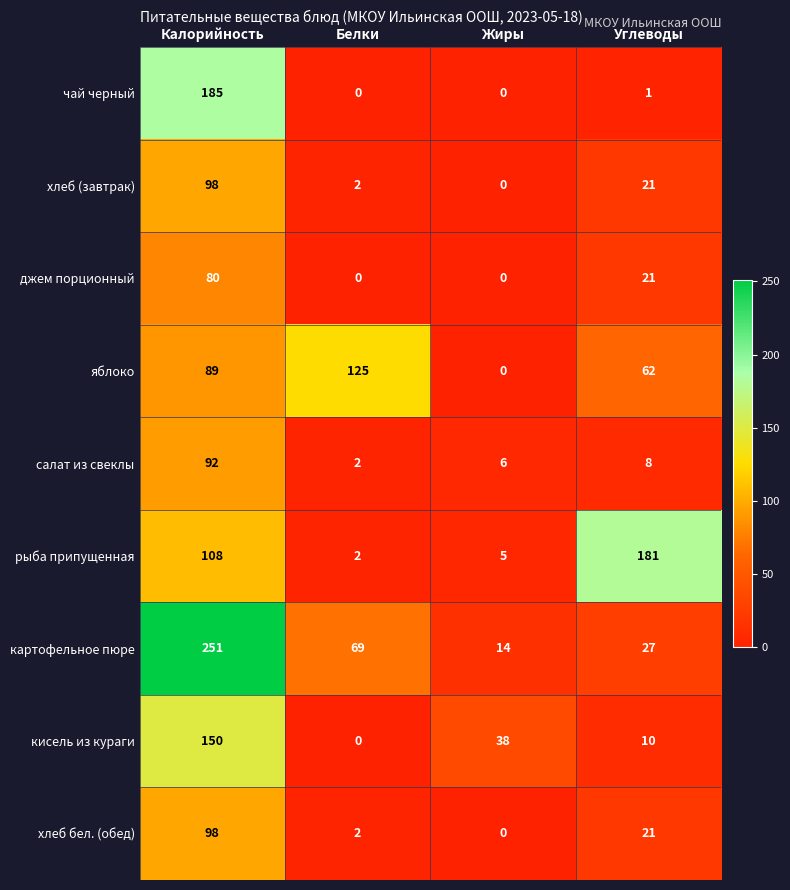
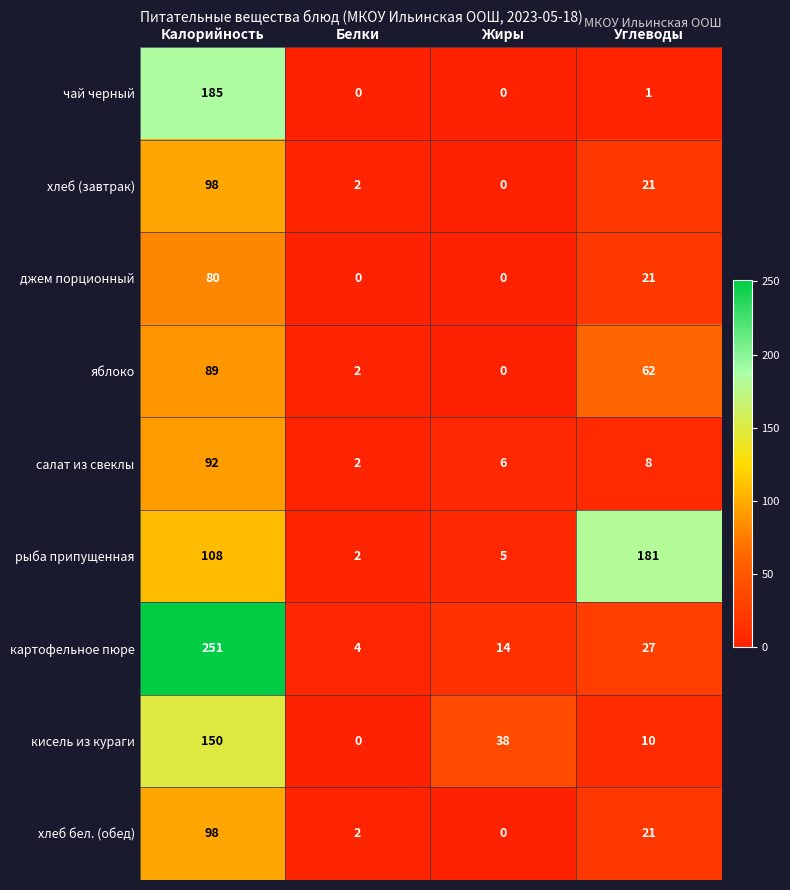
яблоко, Белки: 125 -> 2
картофельное пюре, Белки: 69 -> 4
